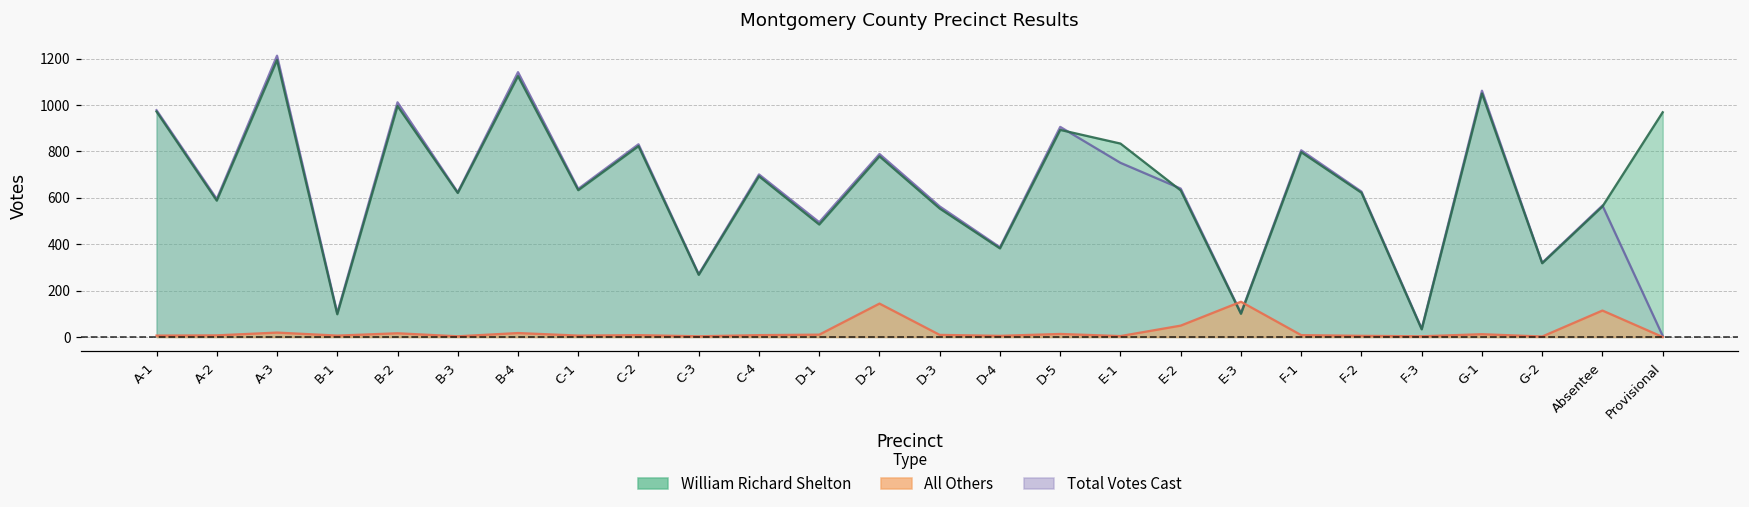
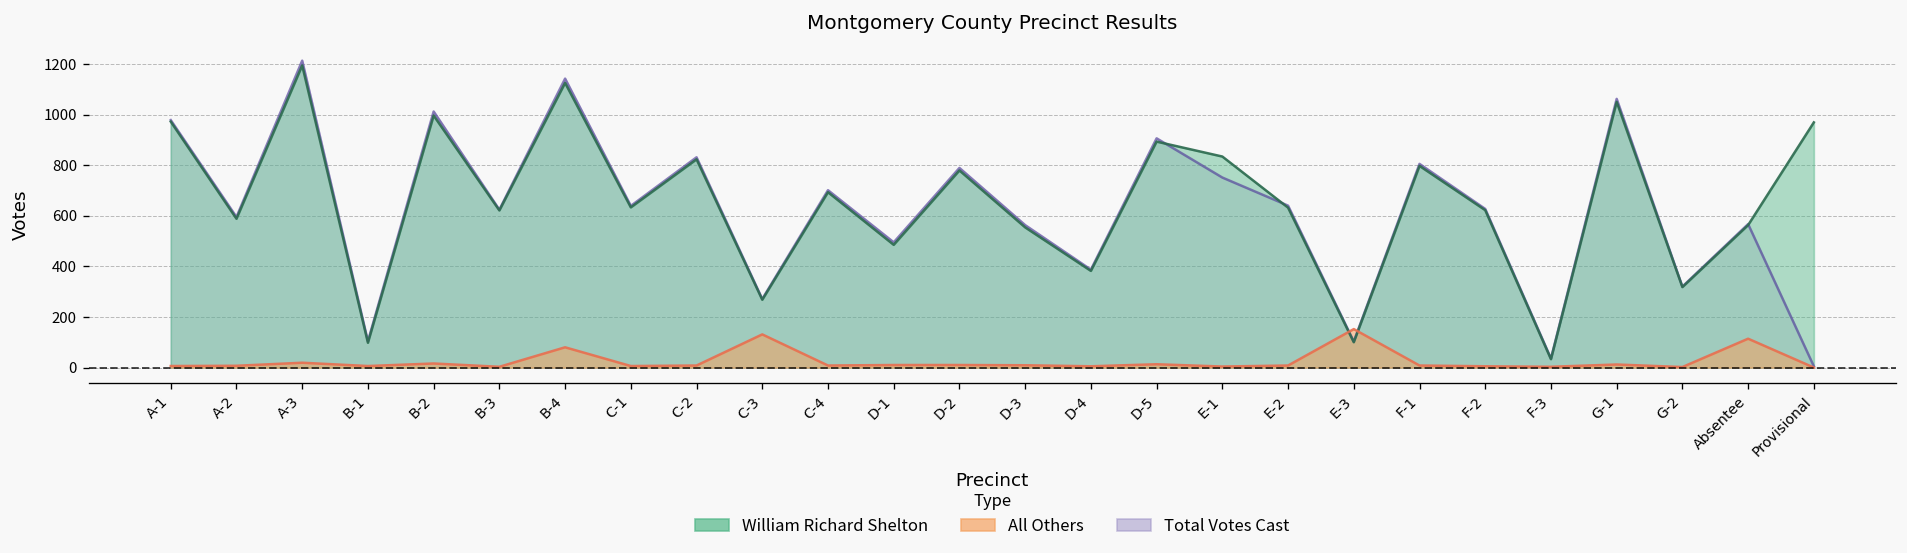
All Others, B-4: 20 -> 80
All Others, C-3: 0 -> 130
All Others, D-2: 140 -> 10
All Others, E-2: 50 -> 10
